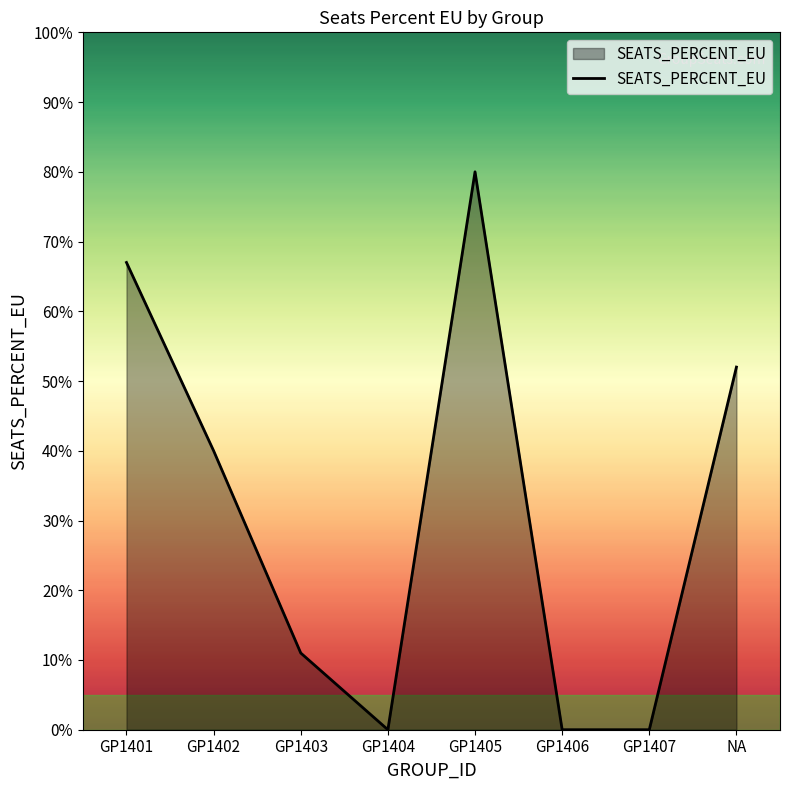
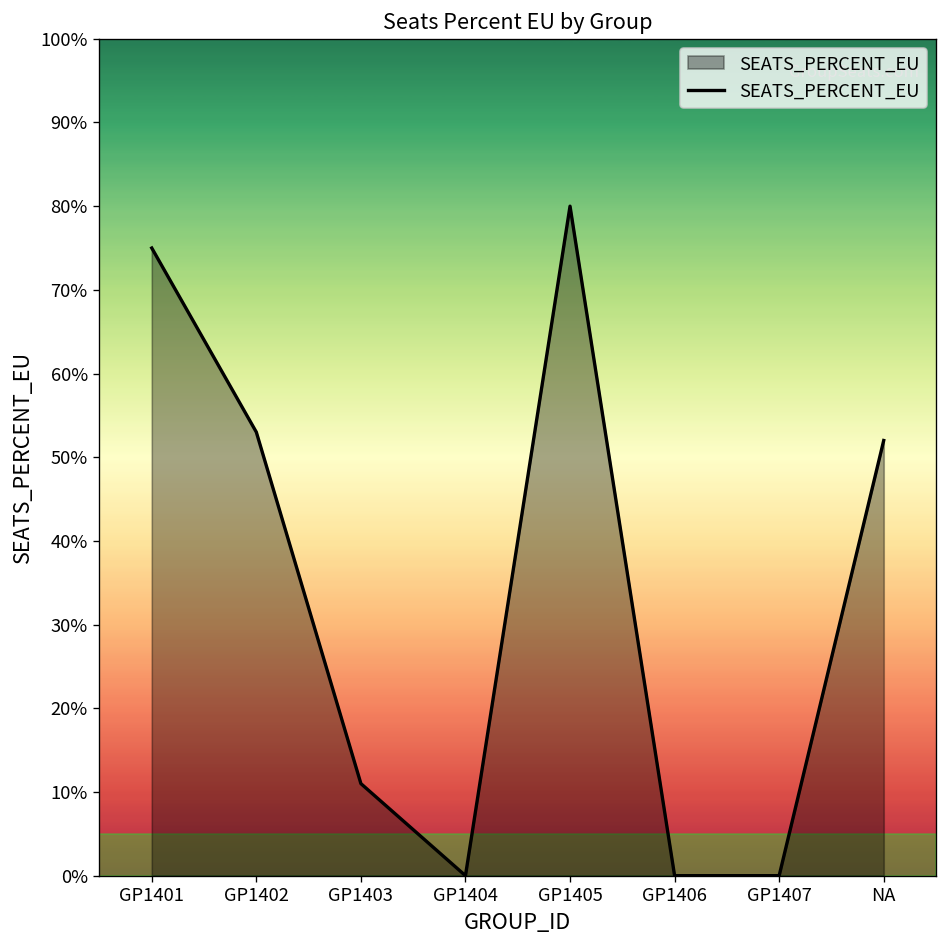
GP1401: 67% -> 75%
GP1402: 40% -> 53%
